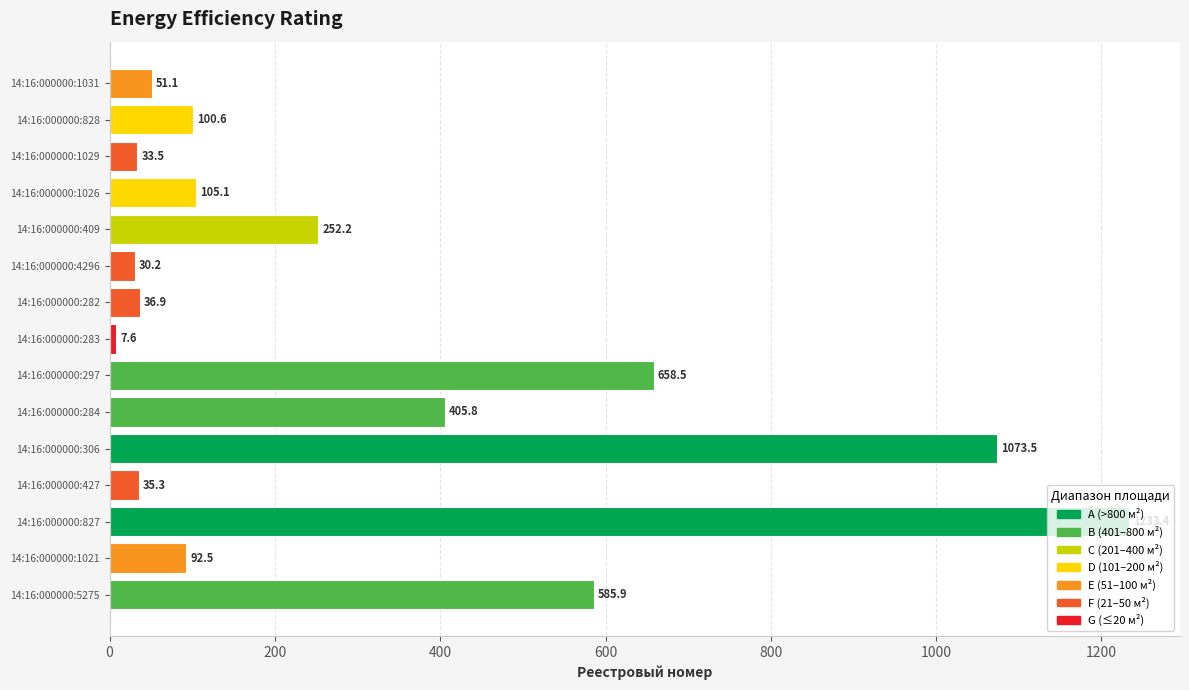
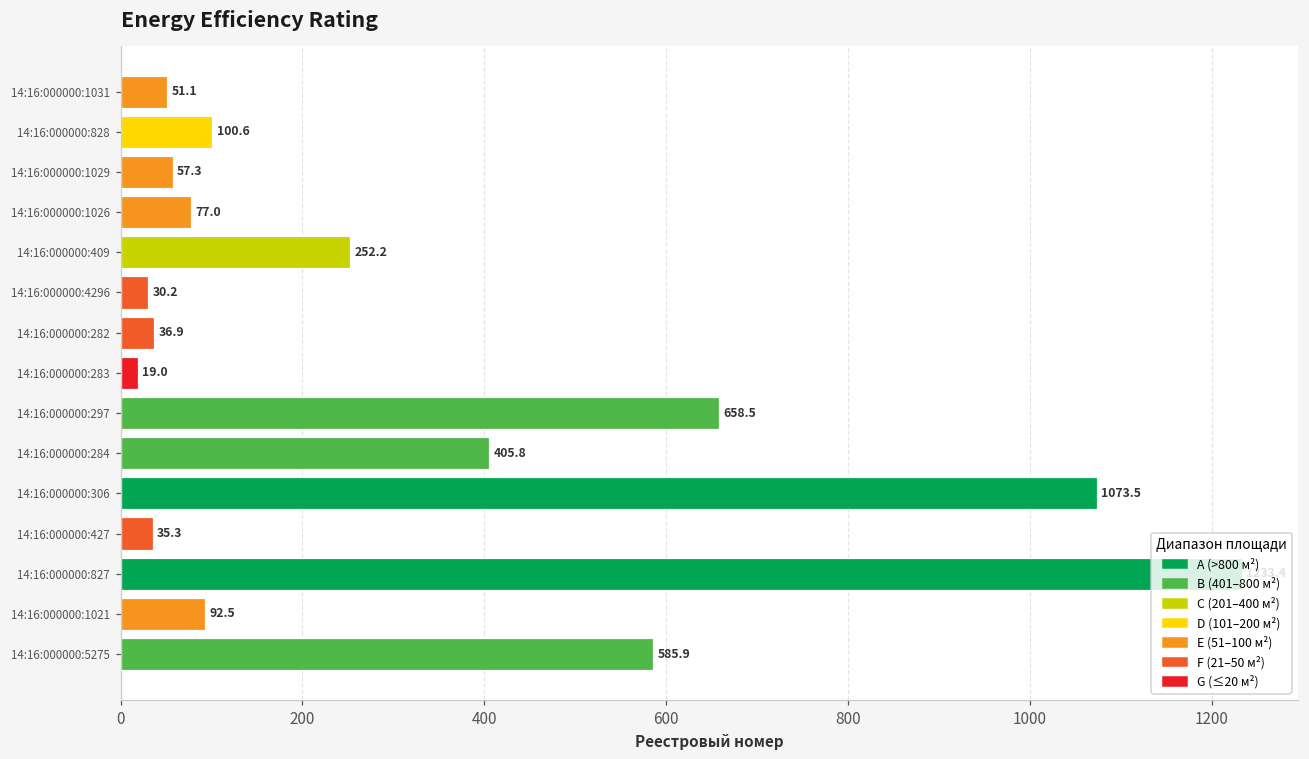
14:16:000000:1029: 33.5 -> 57.3
14:16:000000:1026: 105.1 -> 77.0
14:16:000000:283: 7.6 -> 19.0
